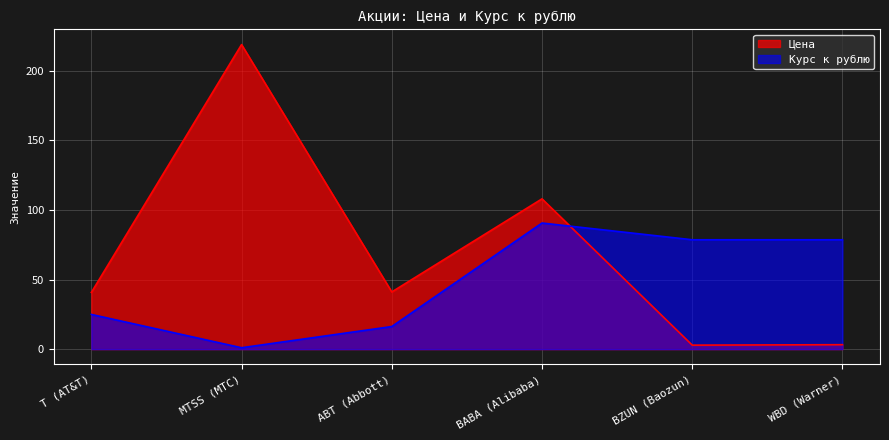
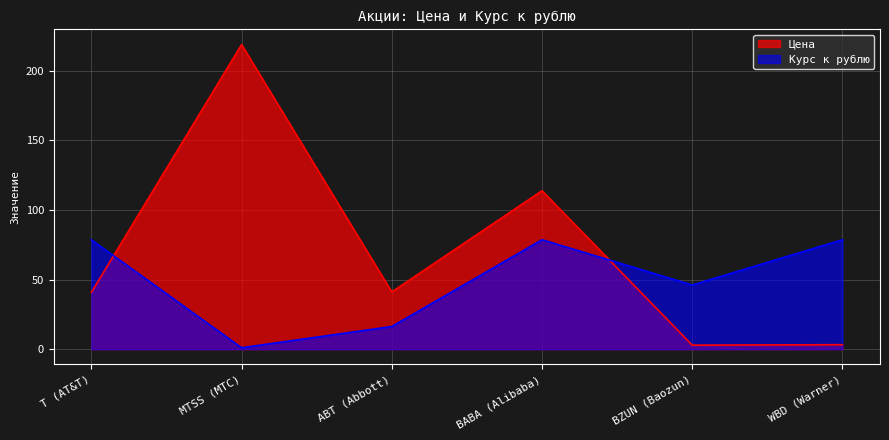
Курс к рублю, T (AT&T): 25 -> 79
Цена, BABA (Alibaba): 108 -> 114
Курс к рублю, BABA (Alibaba): 91 -> 79
Курс к рублю, BZUN (Baozun): 79 -> 46
